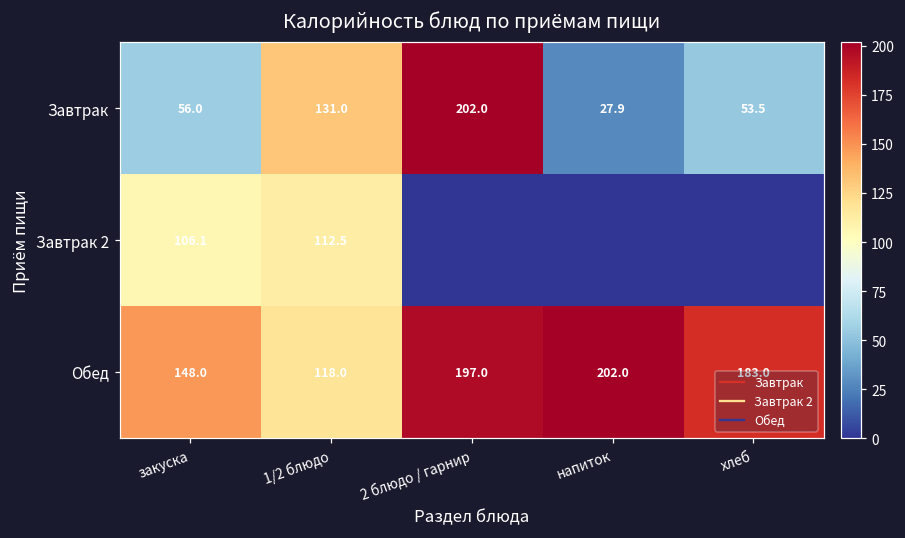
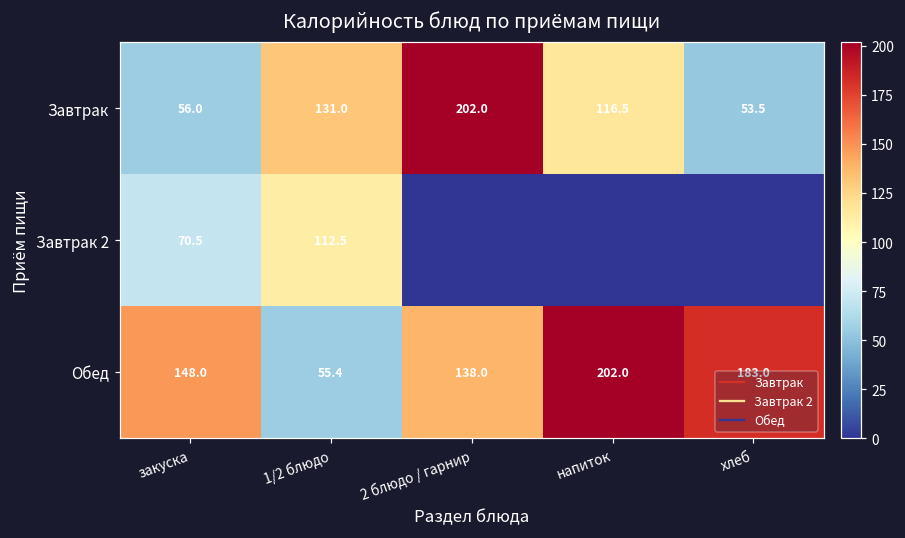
Завтрак, напиток: 27.9 -> 116.5
Завтрак 2, закуска: 106.1 -> 70.5
Обед, 1/2 блюдо: 118.0 -> 55.4
Обед, 2 блюдо / гарнир: 197.0 -> 138.0
